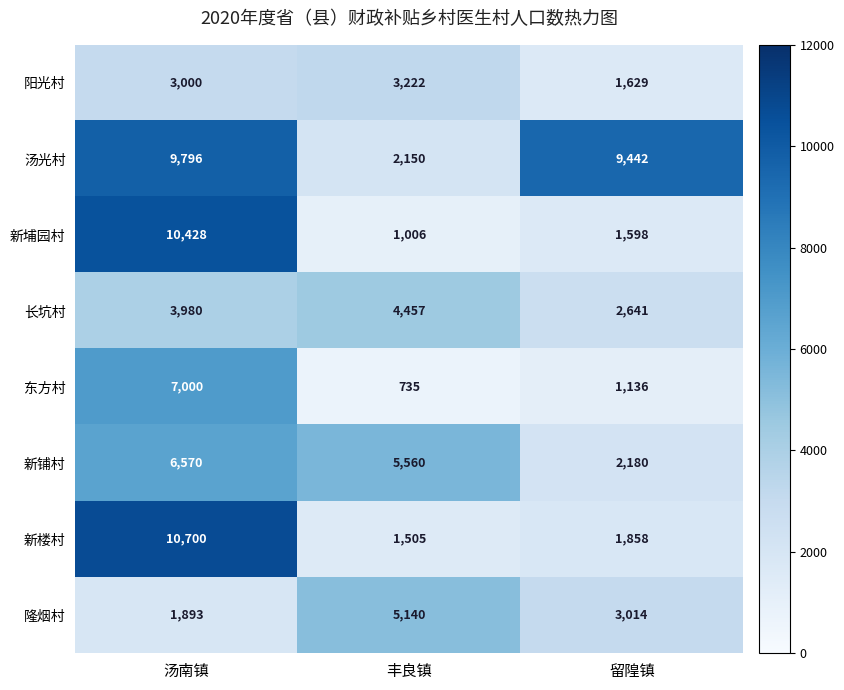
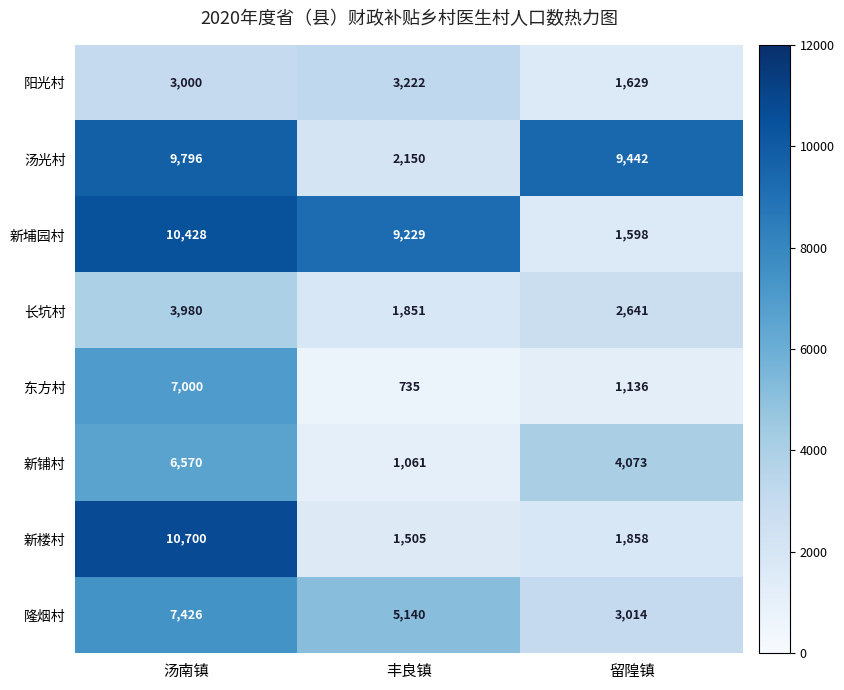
新埔园村, 丰良镇: 1,006 -> 9,229
长坑村, 丰良镇: 4,457 -> 1,851
新铺村, 丰良镇: 5,560 -> 1,061
新铺村, 留隍镇: 2,180 -> 4,073
隆烟村, 汤南镇: 1,893 -> 7,426
